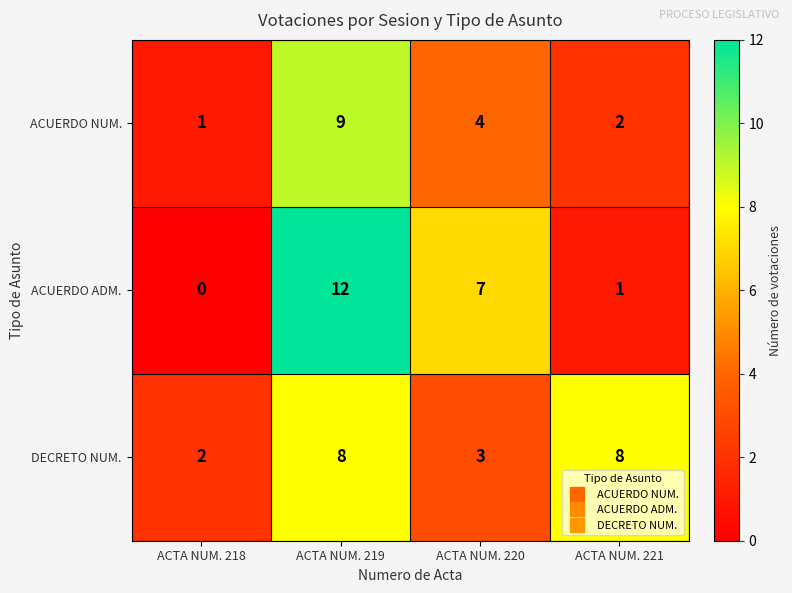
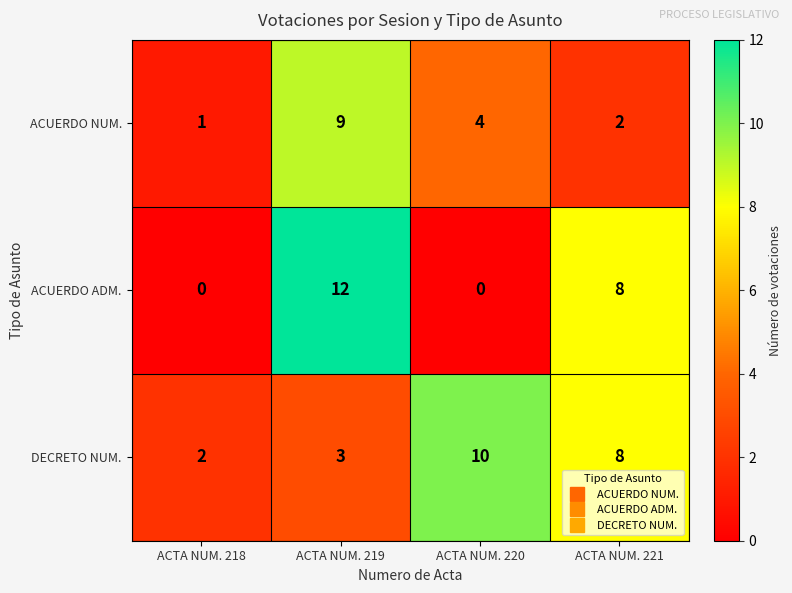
ACUERDO ADM., ACTA NUM. 220: 7 -> 0
ACUERDO ADM., ACTA NUM. 221: 1 -> 8
DECRETO NUM., ACTA NUM. 219: 8 -> 3
DECRETO NUM., ACTA NUM. 220: 3 -> 10
